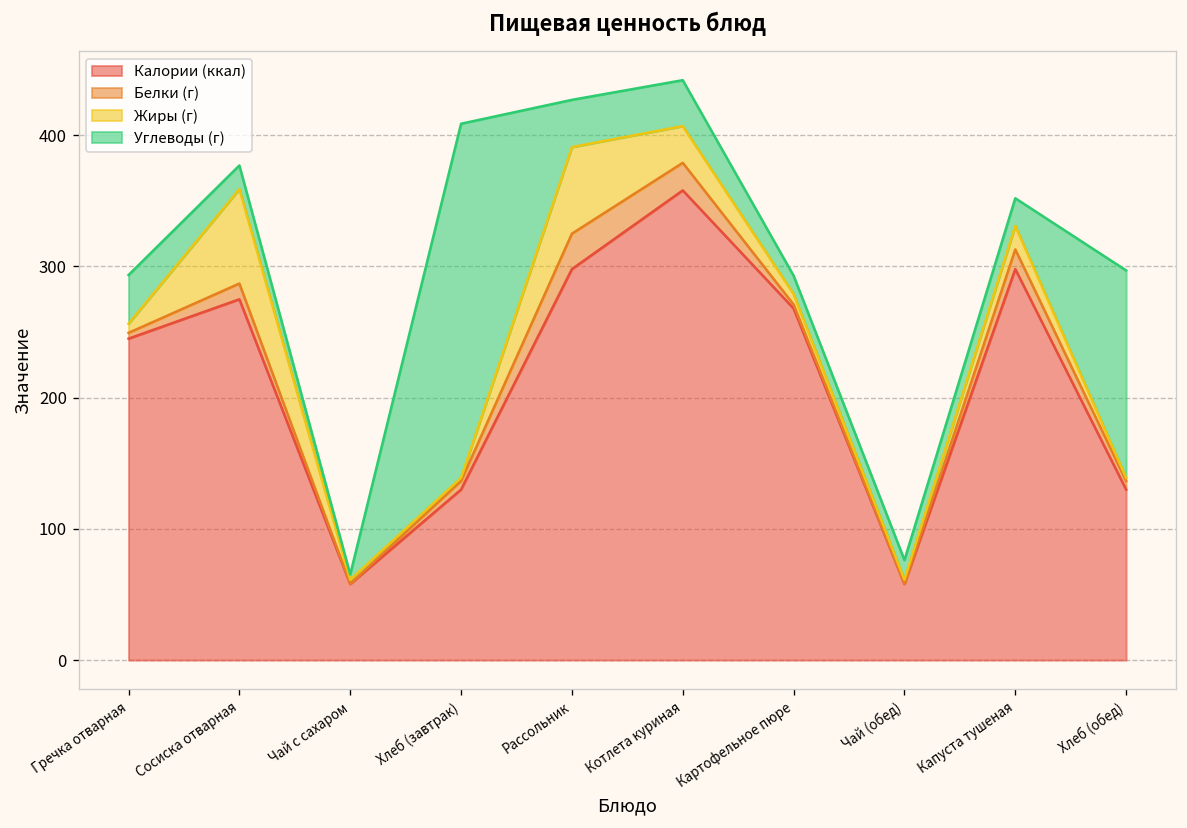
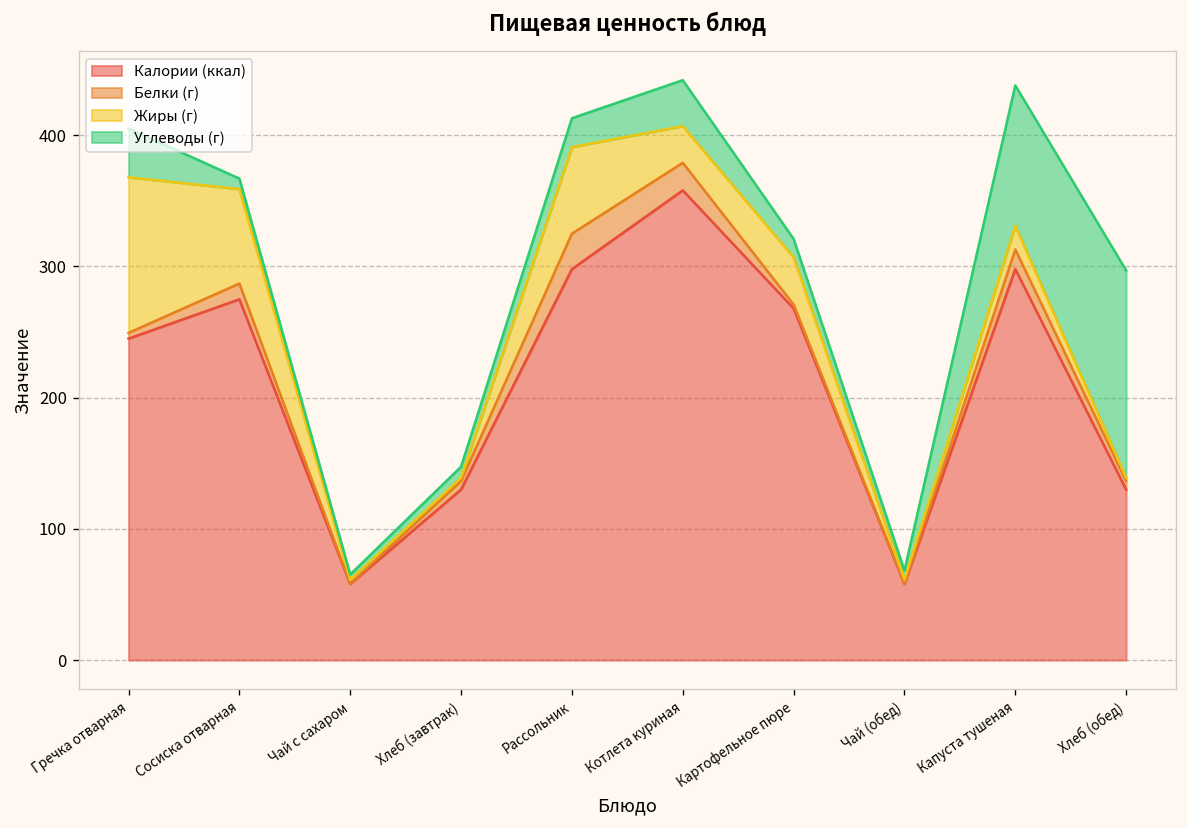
Жиры (г), Гречка отварная: 7 -> 119
Углеводы (г), Сосиска отварная: 18 -> 8
Углеводы (г), Хлеб (завтрак): 270 -> 9
Углеводы (г), Рассольник: 36 -> 22
Жиры (г), Картофельное пюре: 8 -> 36
Углеводы (г), Чай (обед): 15 -> 7
Углеводы (г), Капуста тушеная: 21 -> 107
